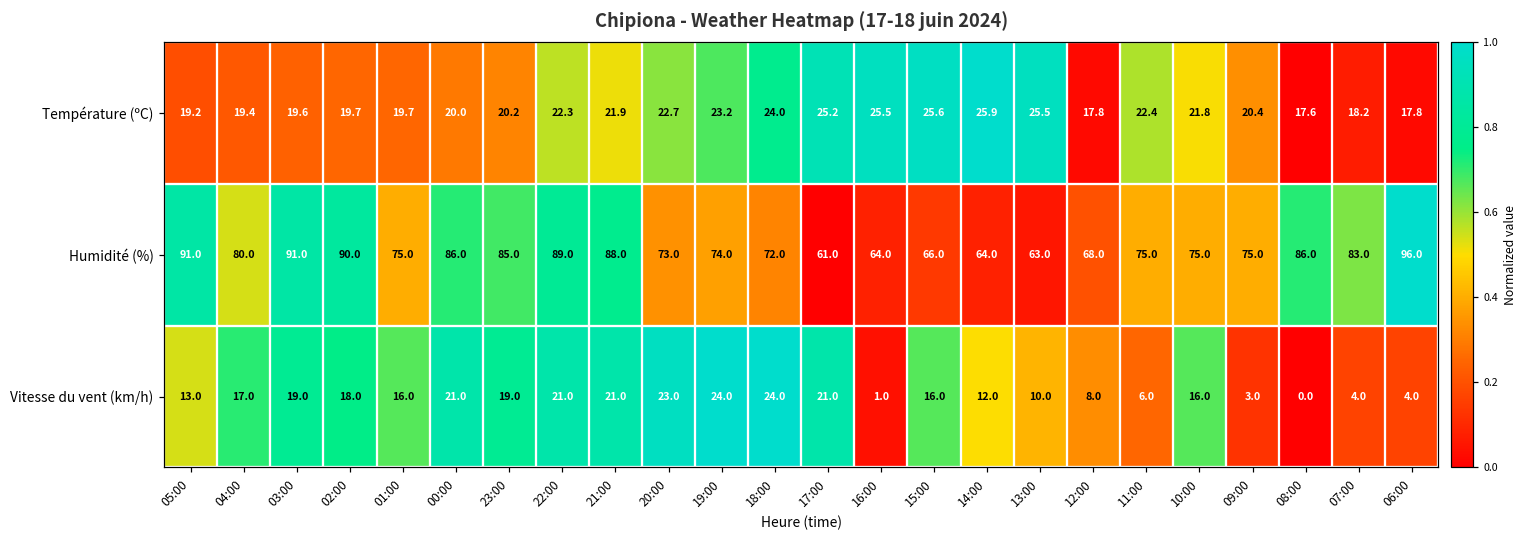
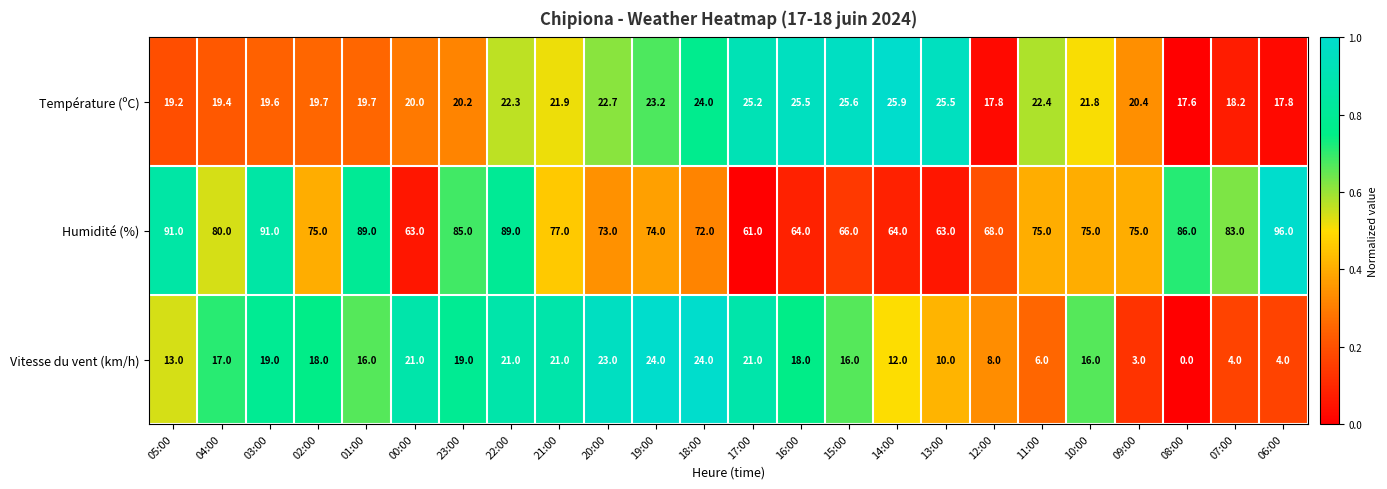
Humidité (%), 02:00: 90.0 -> 75.0
Humidité (%), 01:00: 75.0 -> 89.0
Humidité (%), 00:00: 86.0 -> 63.0
Humidité (%), 21:00: 88.0 -> 77.0
Vitesse du vent (km/h), 16:00: 1.0 -> 18.0
